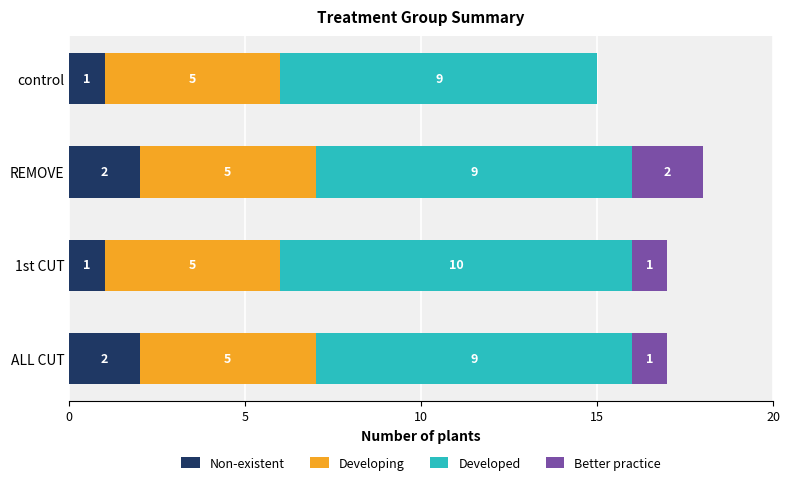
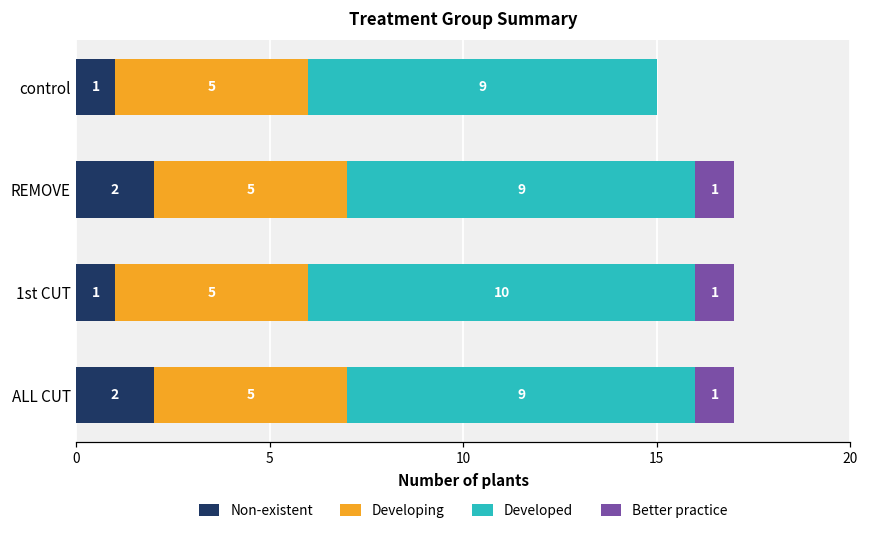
Better practice, REMOVE: 2 -> 1
